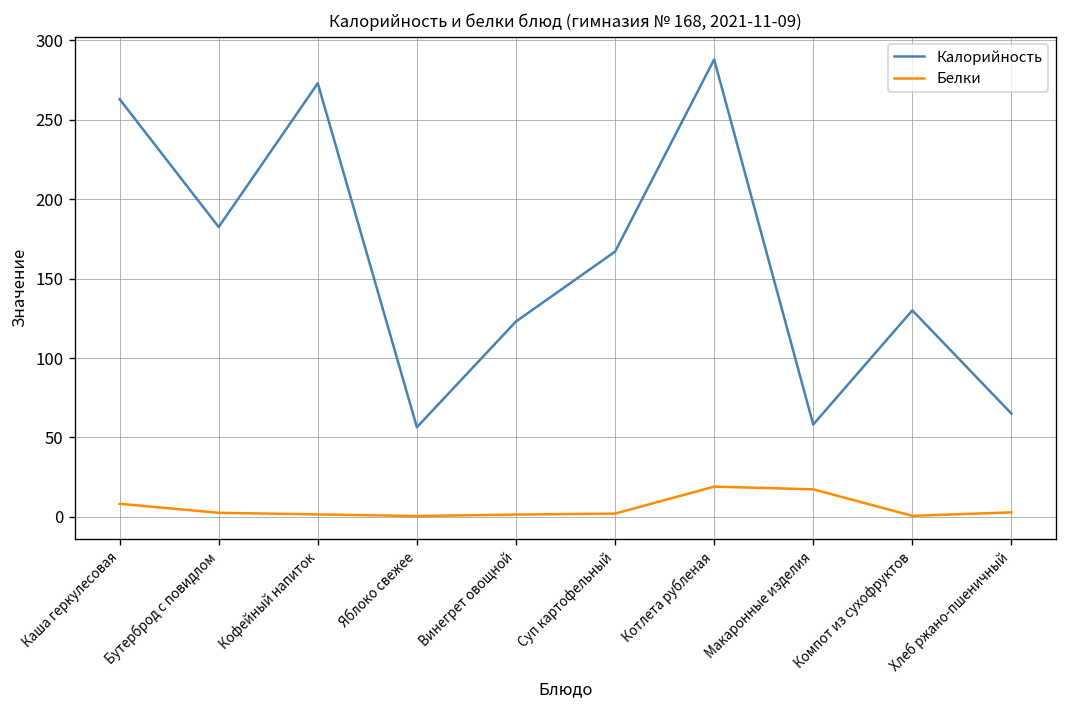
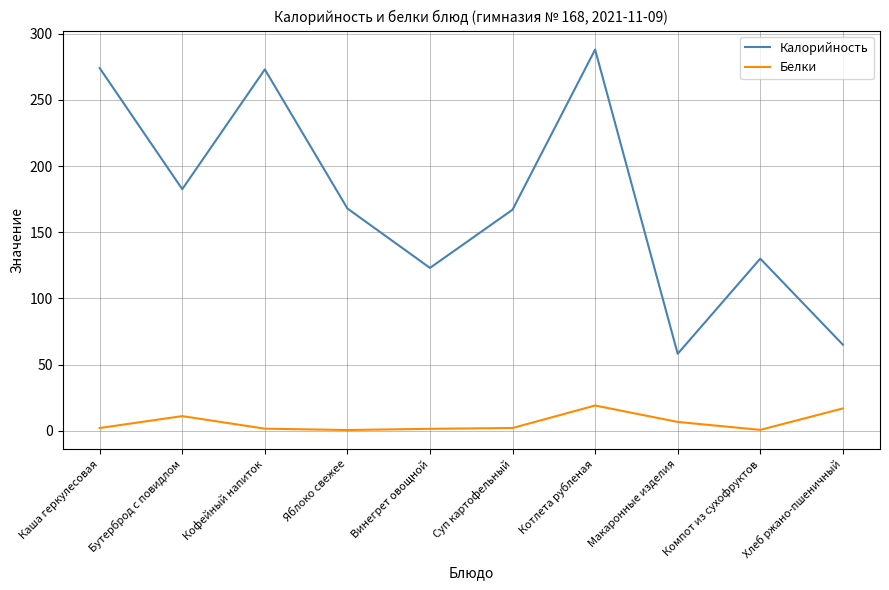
Калорийность, Каша геркулесовая: 263 -> 274
Белки, Каша геркулесовая: 8 -> 2
Белки, Бутерброд с повидлом: 3 -> 11
Калорийность, Яблоко свежее: 56 -> 168
Белки, Макаронные изделия: 17 -> 7
Белки, Хлеб ржано-пшеничный: 3 -> 17
